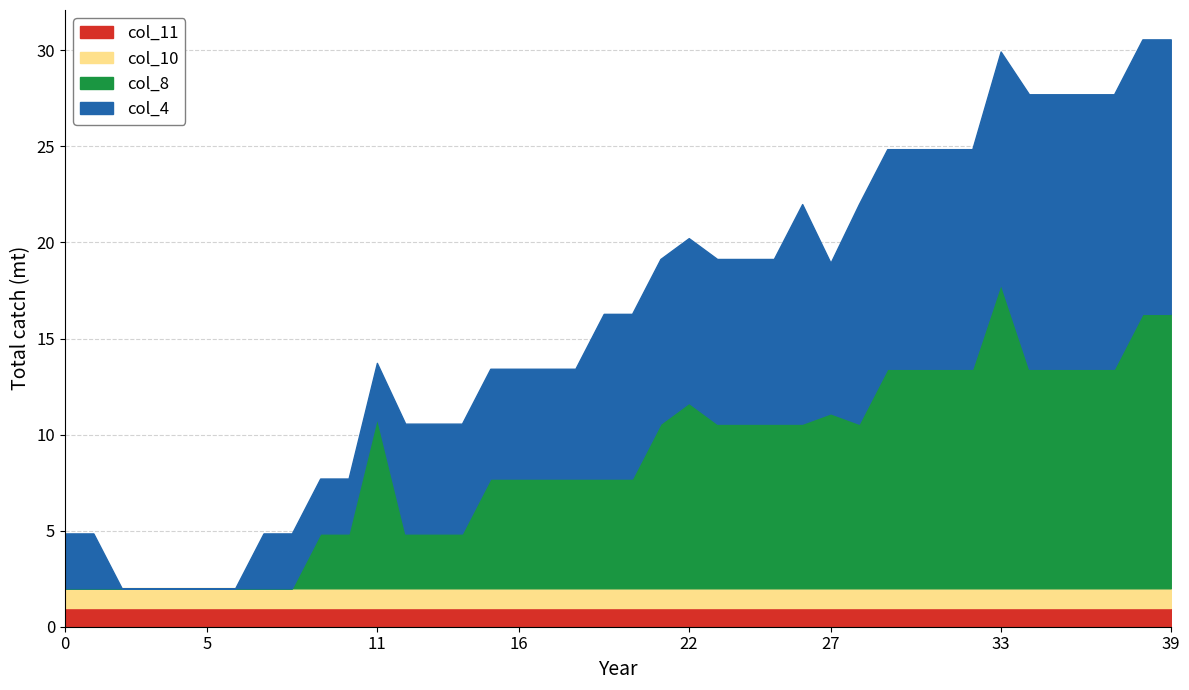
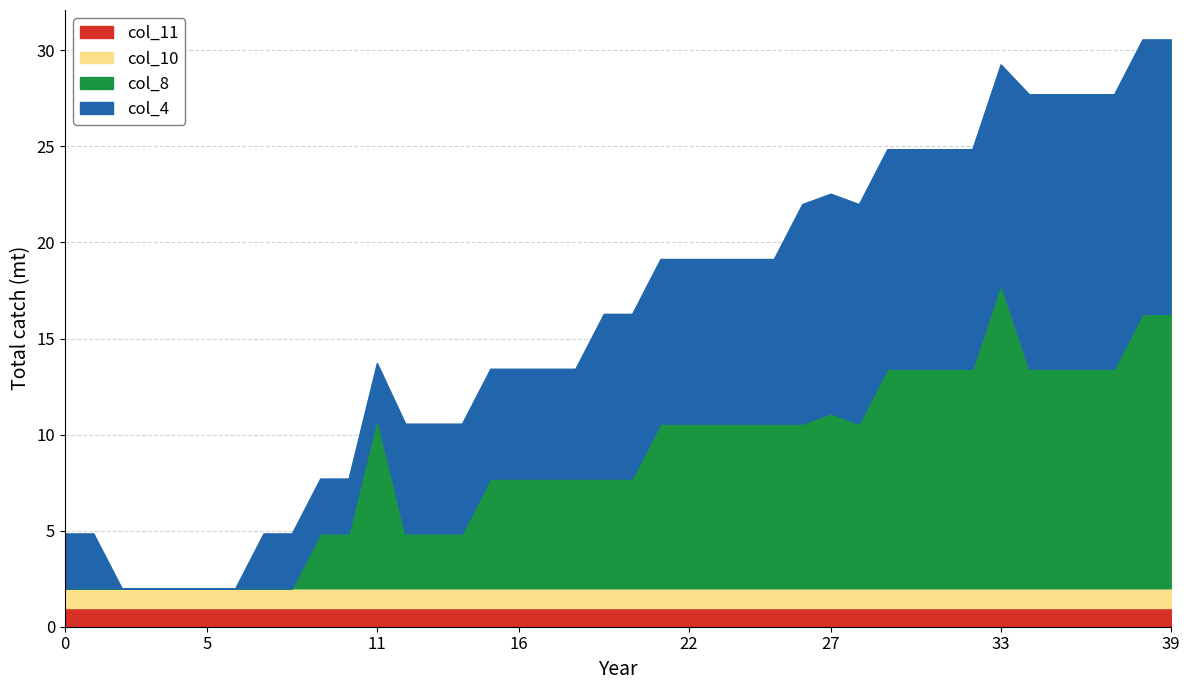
col_8, 22: 9.7 -> 8.6
col_4, 27: 7.8 -> 11.4
col_4, 33: 12.1 -> 11.4
